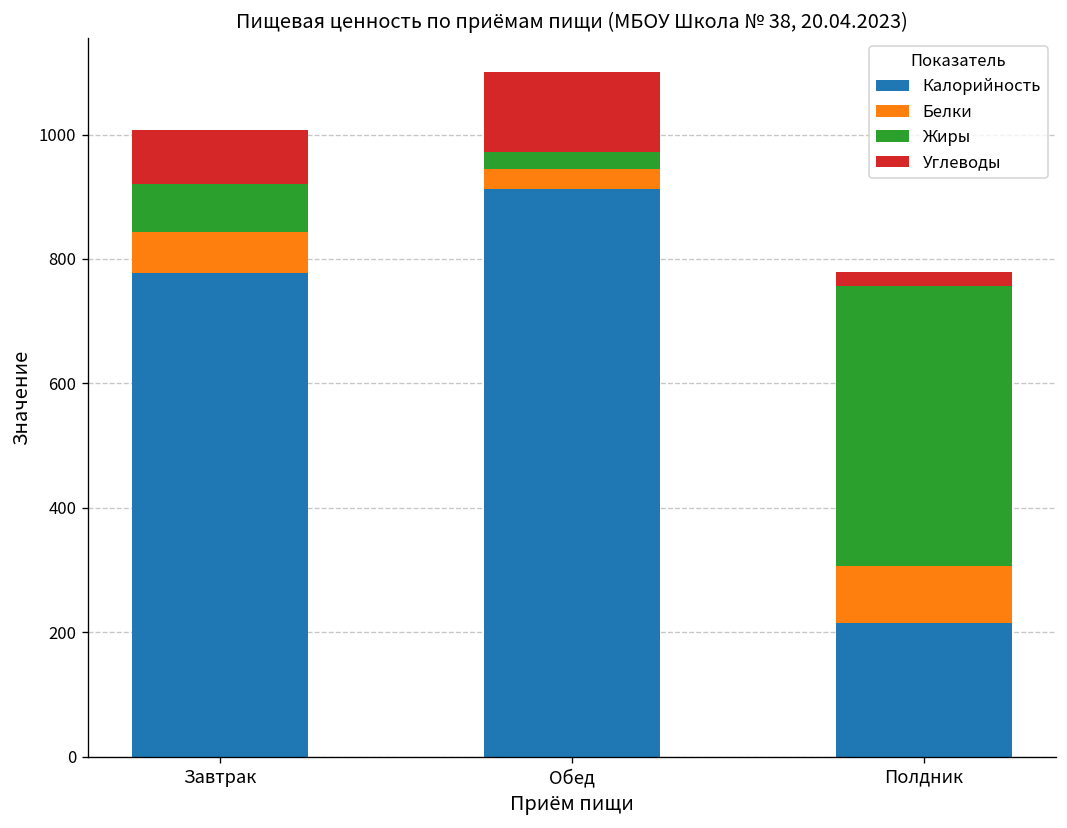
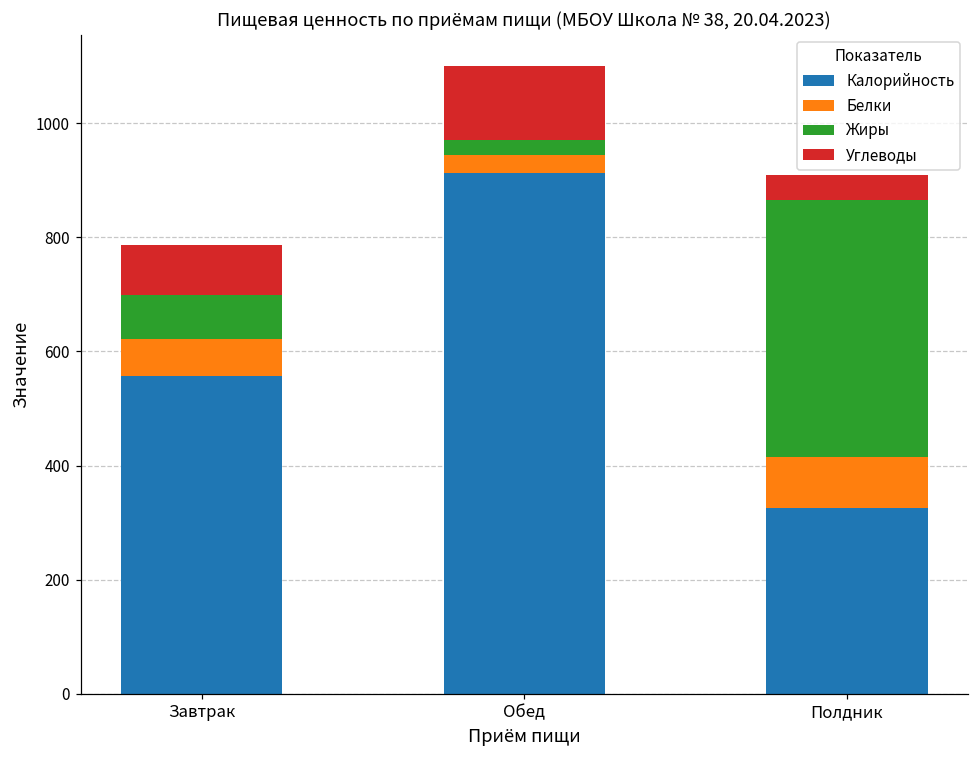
Калорийность, Завтрак: 780 -> 560
Калорийность, Полдник: 220 -> 330
Углеводы, Полдник: 20 -> 40
